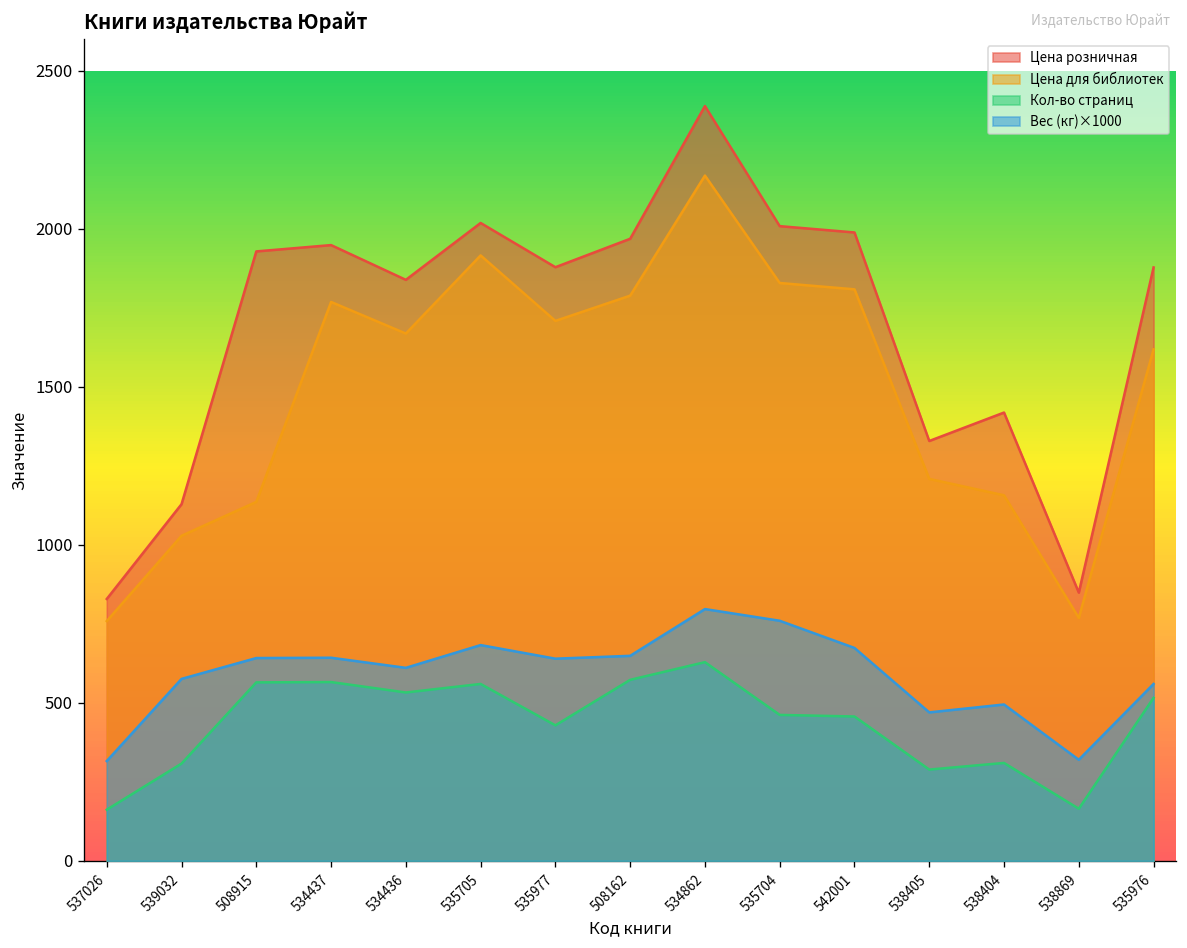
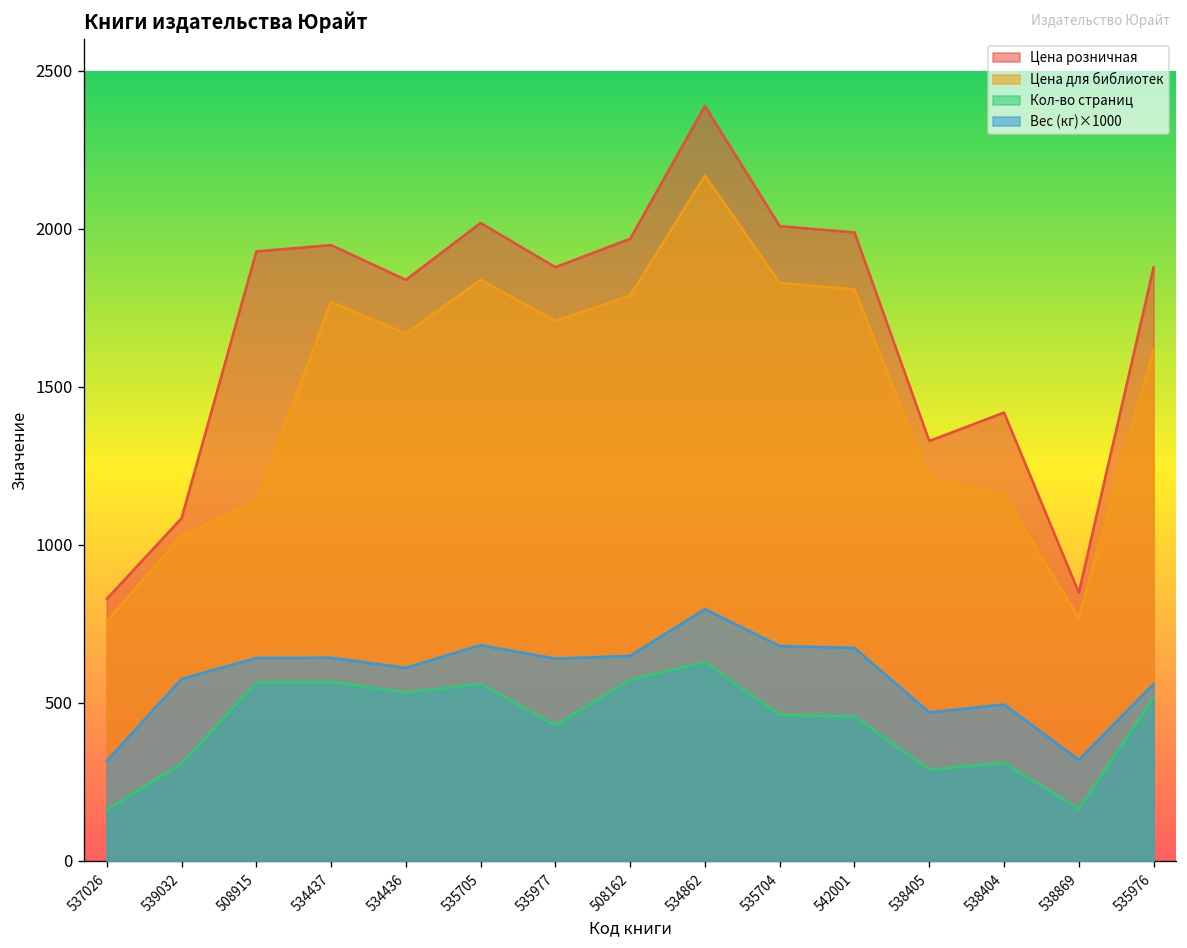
Цена розничная, 539032: 1130 -> 1080
Цена для библиотек, 535705: 1920 -> 1840
Вес (кг)×1000, 535704: 760 -> 680
